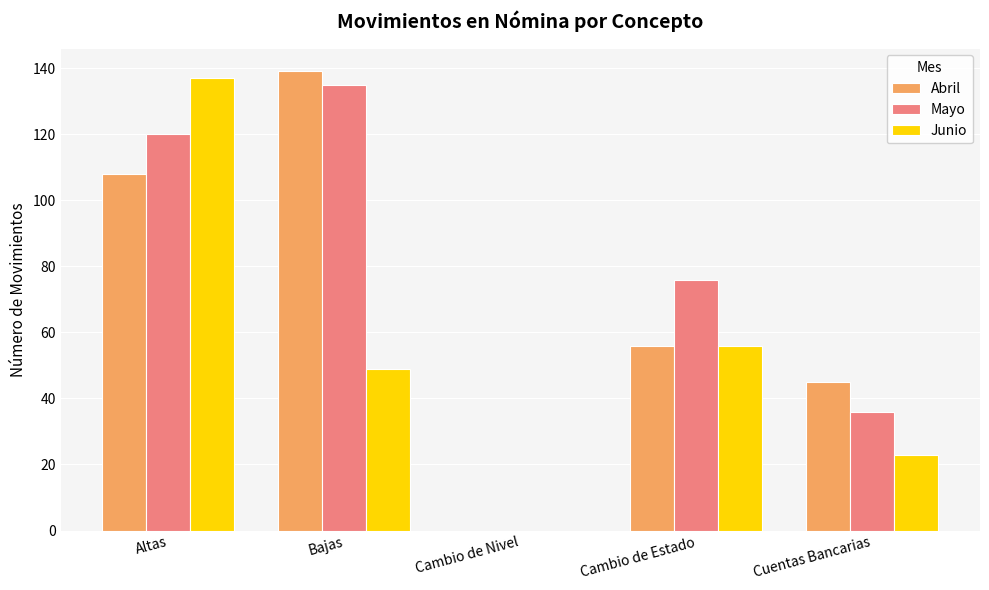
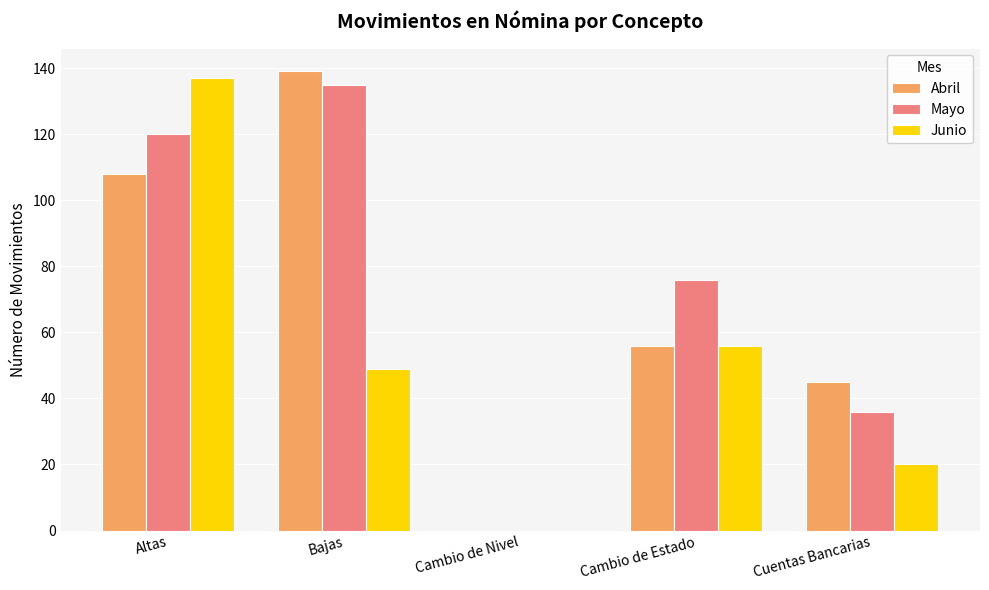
Junio, Cuentas Bancarias: 23 -> 20
